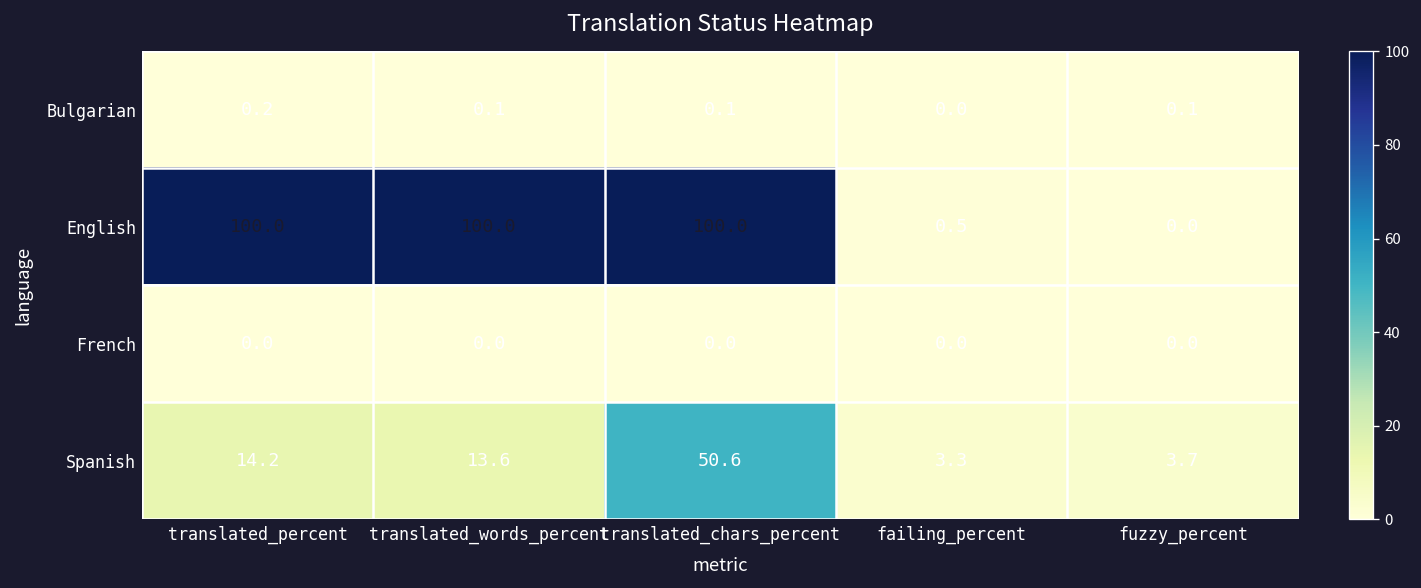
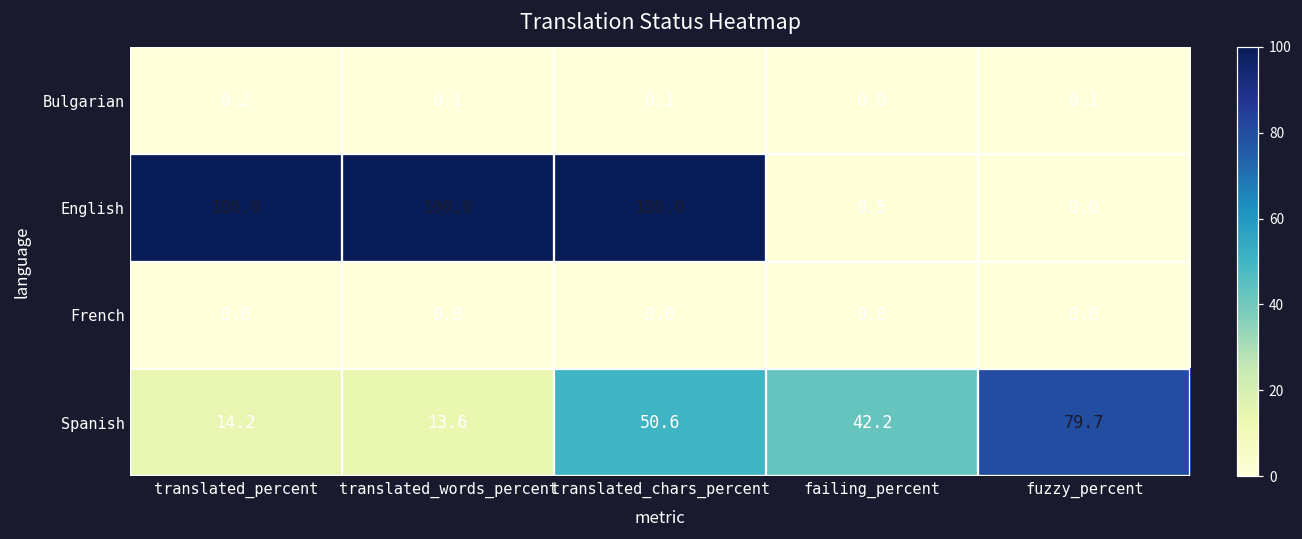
Spanish, failing_percent: 3.3 -> 42.2
Spanish, fuzzy_percent: 3.7 -> 79.7
